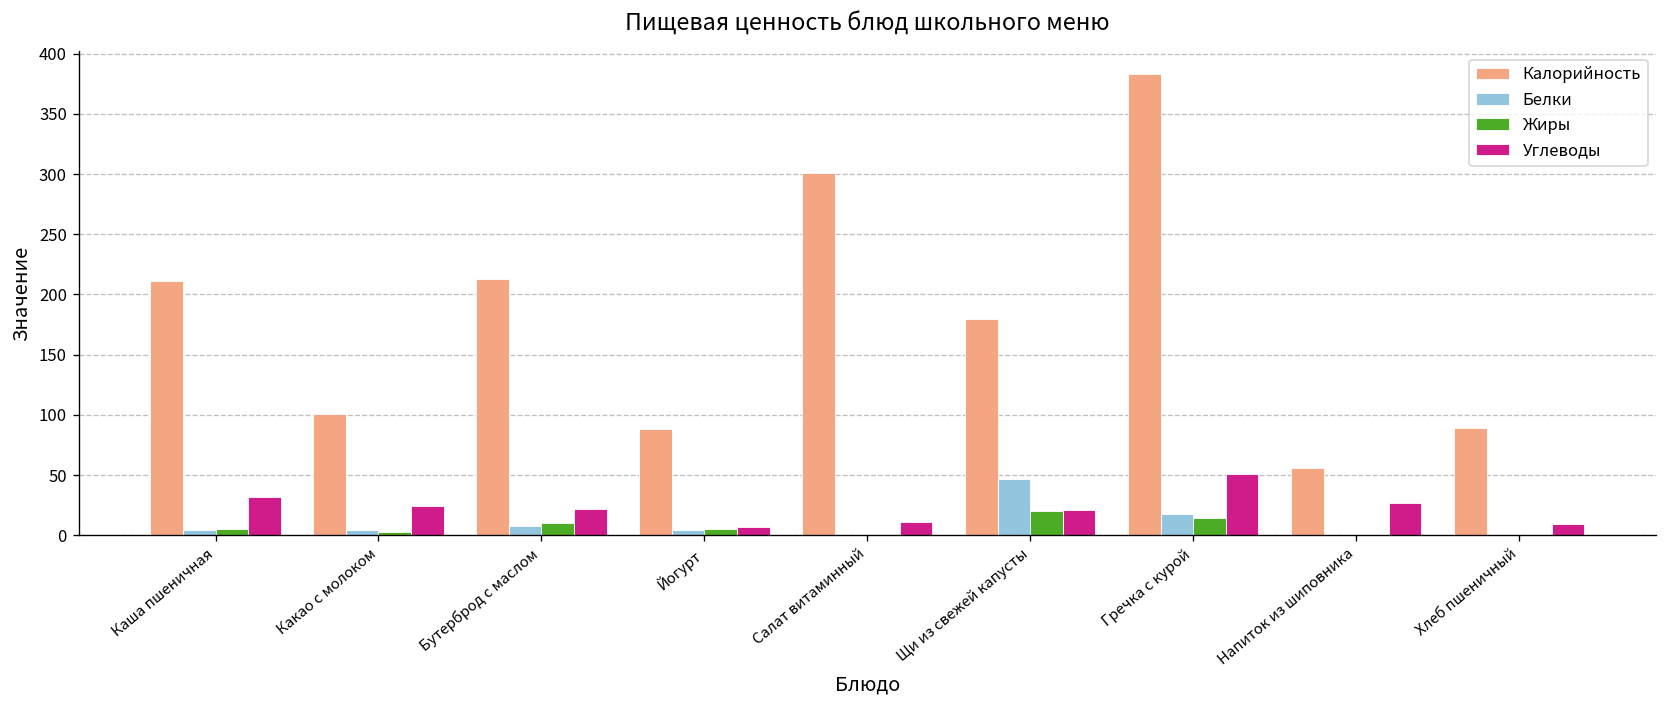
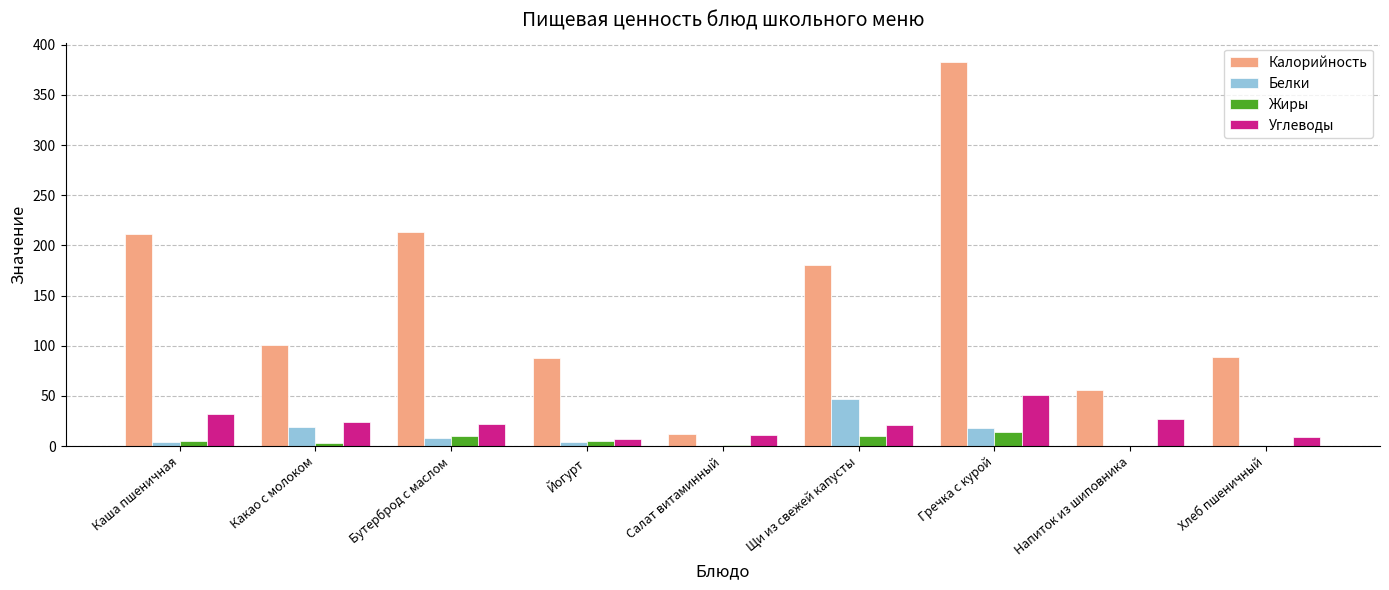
Белки, Какао с молоком: 4 -> 19
Калорийность, Салат витаминный: 301 -> 12
Жиры, Щи из свежей капусты: 20 -> 10
